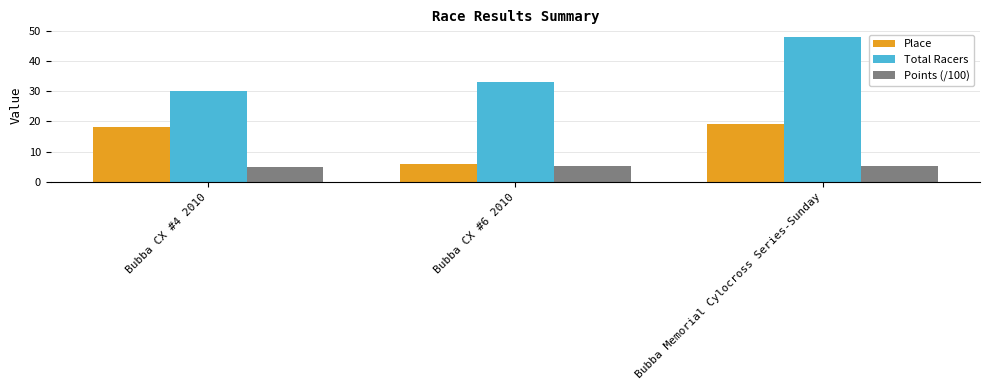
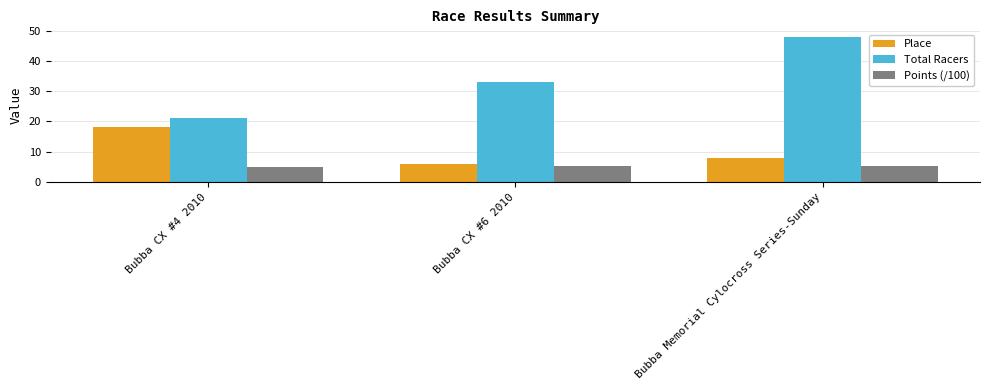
Total Racers, Bubba CX #4 2010: 30 -> 21
Place, Bubba Memorial Cylocross Series-Sunday: 19 -> 8
